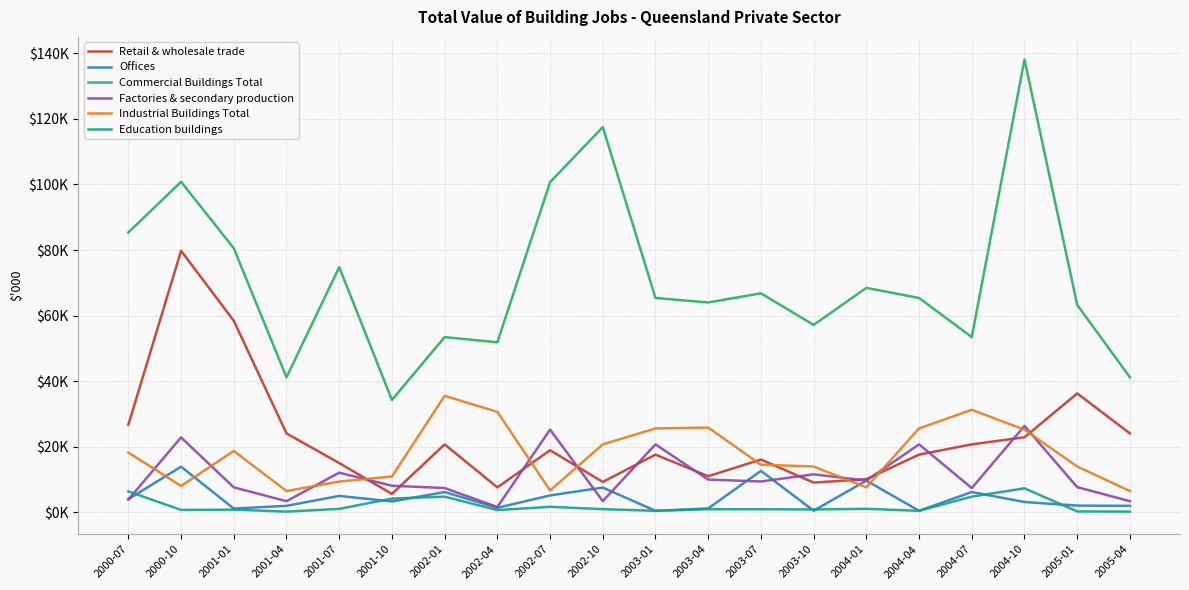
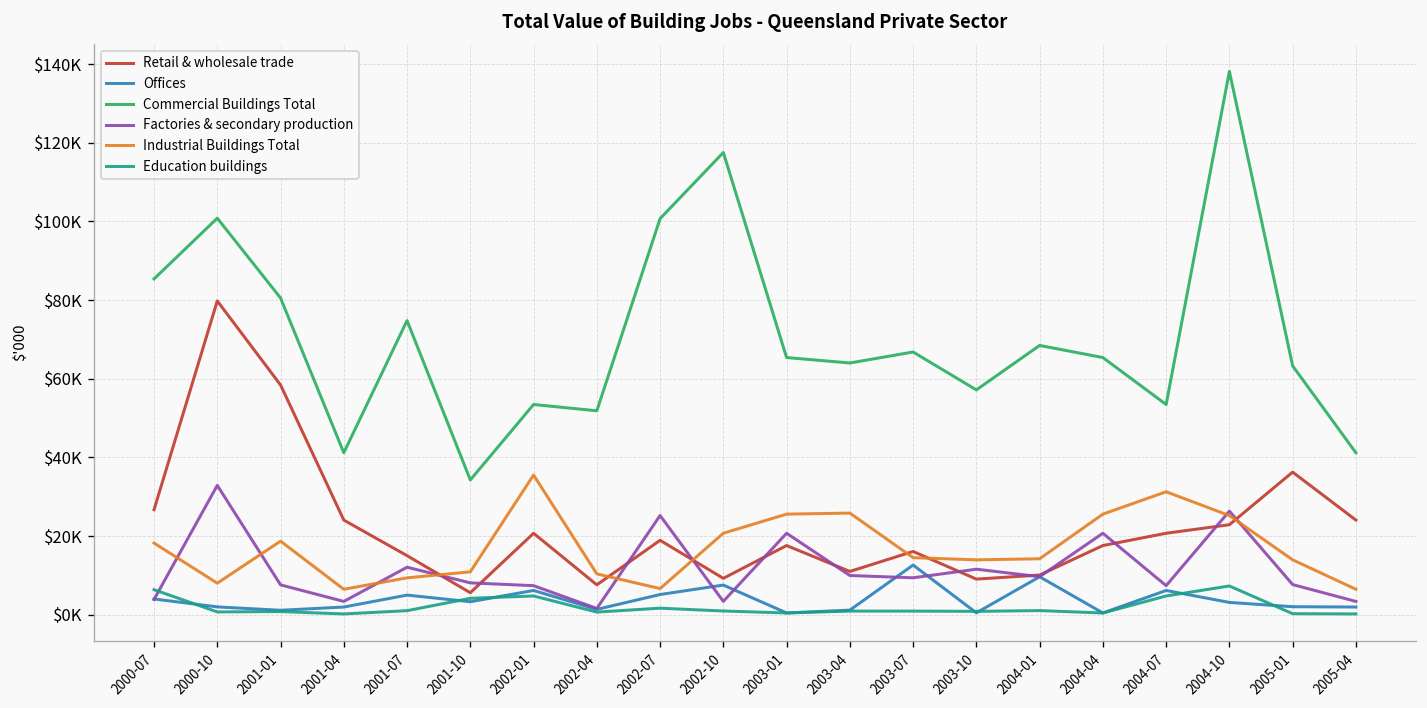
Offices, 2000-10: $14000 -> $2000
Factories & secondary production, 2000-10: $23000 -> $33000
Industrial Buildings Total, 2002-04: $31000 -> $10000
Industrial Buildings Total, 2004-01: $8000 -> $14000
